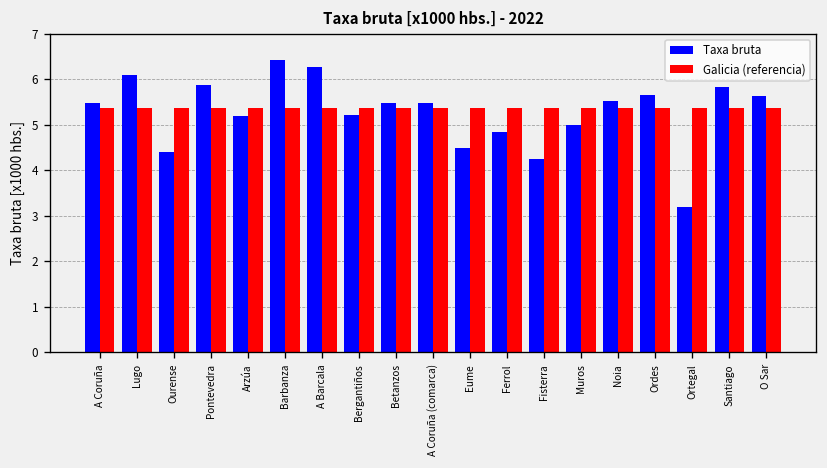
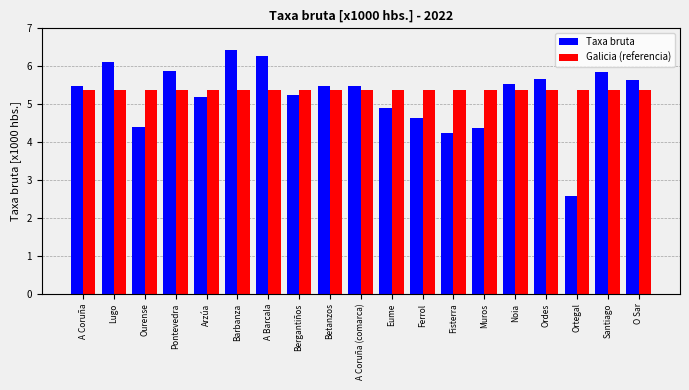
Taxa bruta, Eume: 4.5 -> 4.9
Taxa bruta, Ferrol: 4.9 -> 4.6
Taxa bruta, Muros: 5.0 -> 4.4
Taxa bruta, Ortegal: 3.2 -> 2.6
